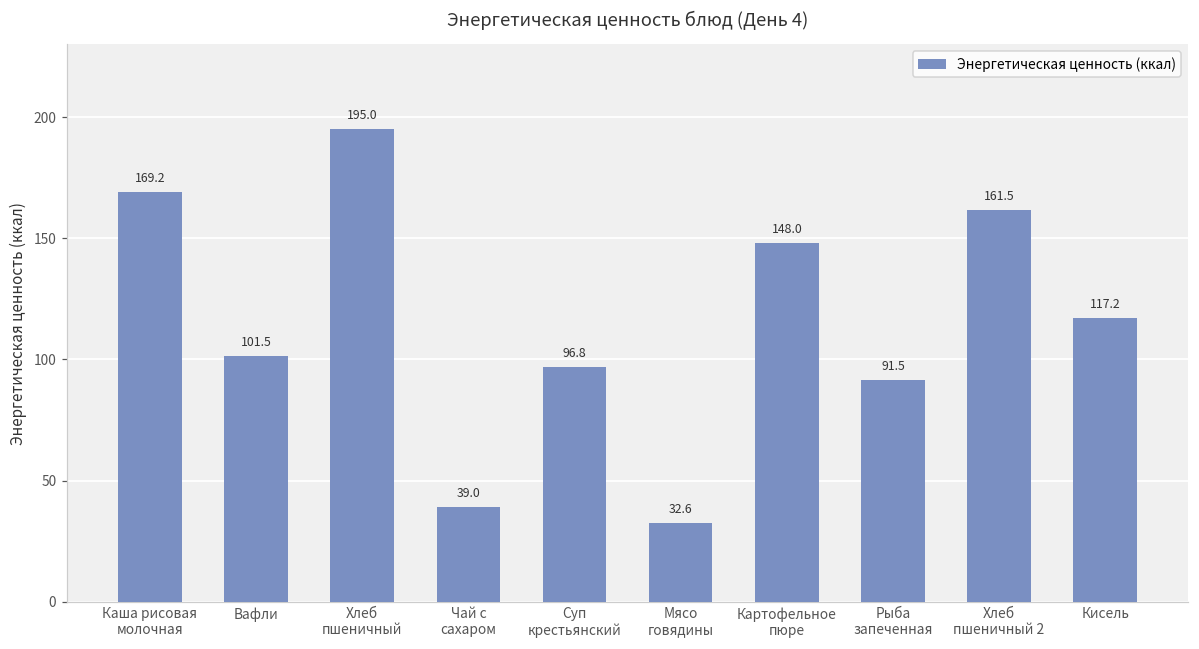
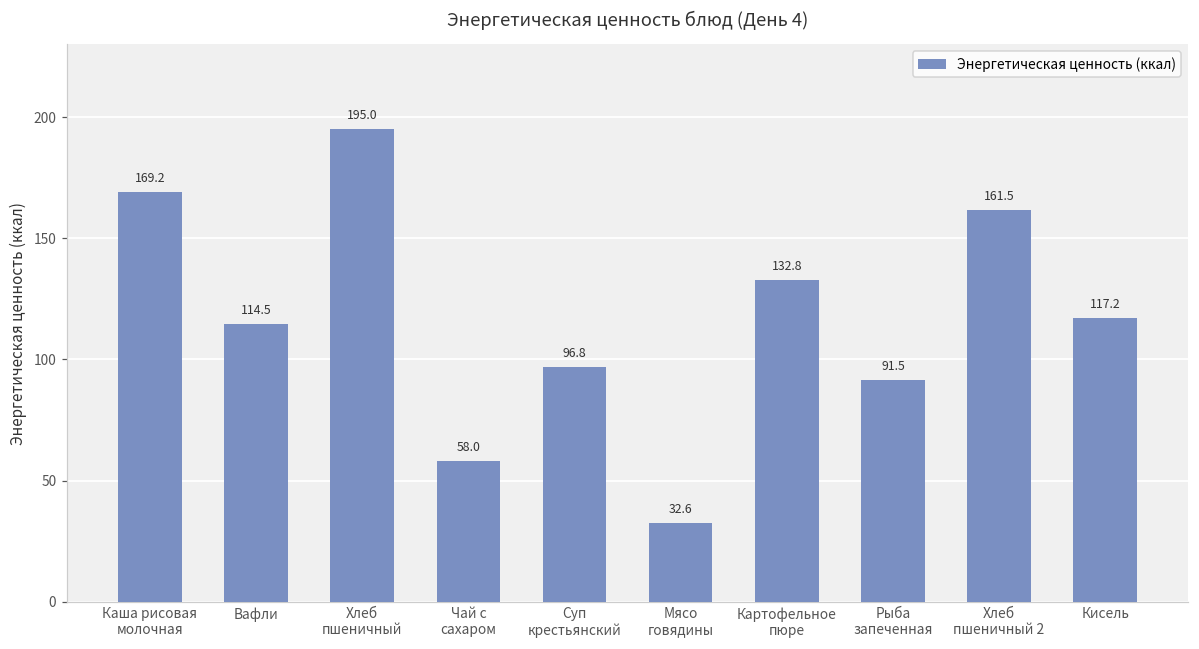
Вафли: 101.5 -> 114.5
Чай с сахаром: 39.0 -> 58.0
Картофельное пюре: 148.0 -> 132.8
